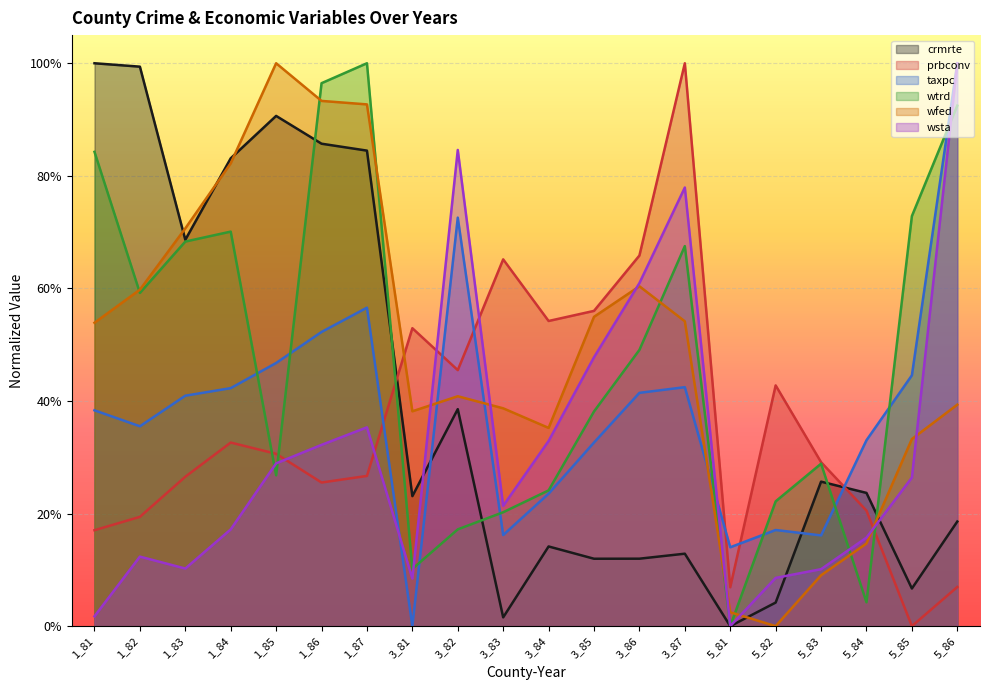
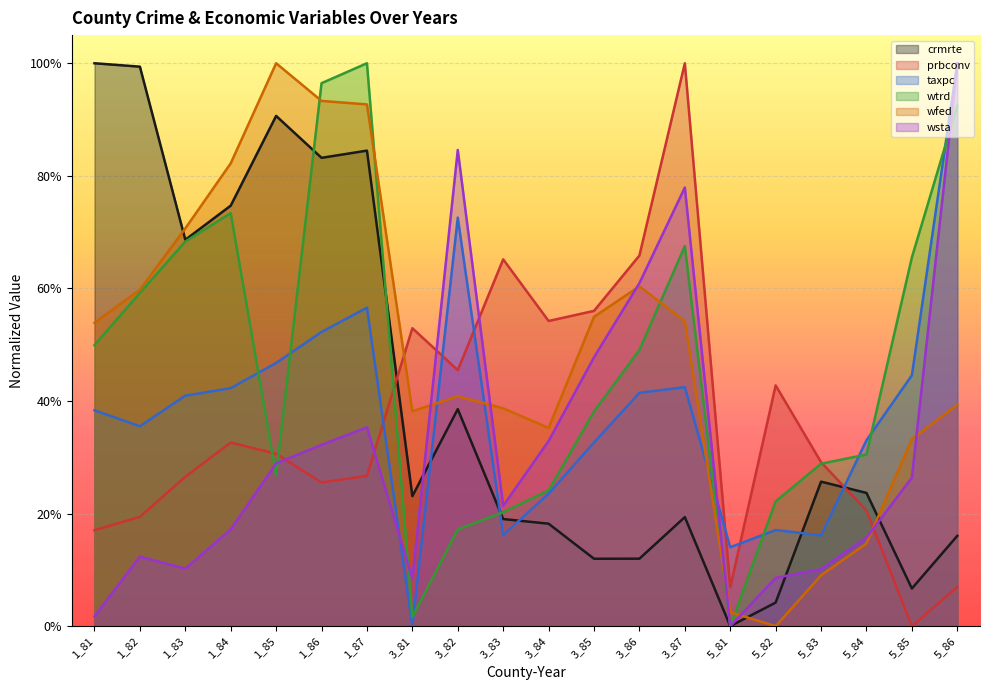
wtrd, 1_81: 84% -> 50%
crmrte, 1_84: 83% -> 75%
wtrd, 1_84: 70% -> 73%
crmrte, 1_86: 86% -> 83%
wtrd, 3_81: 10% -> 2%
crmrte, 3_83: 2% -> 19%
crmrte, 3_84: 14% -> 18%
crmrte, 3_87: 13% -> 19%
wtrd, 5_84: 4% -> 30%
wtrd, 5_85: 73% -> 66%
crmrte, 5_86: 19% -> 16%
